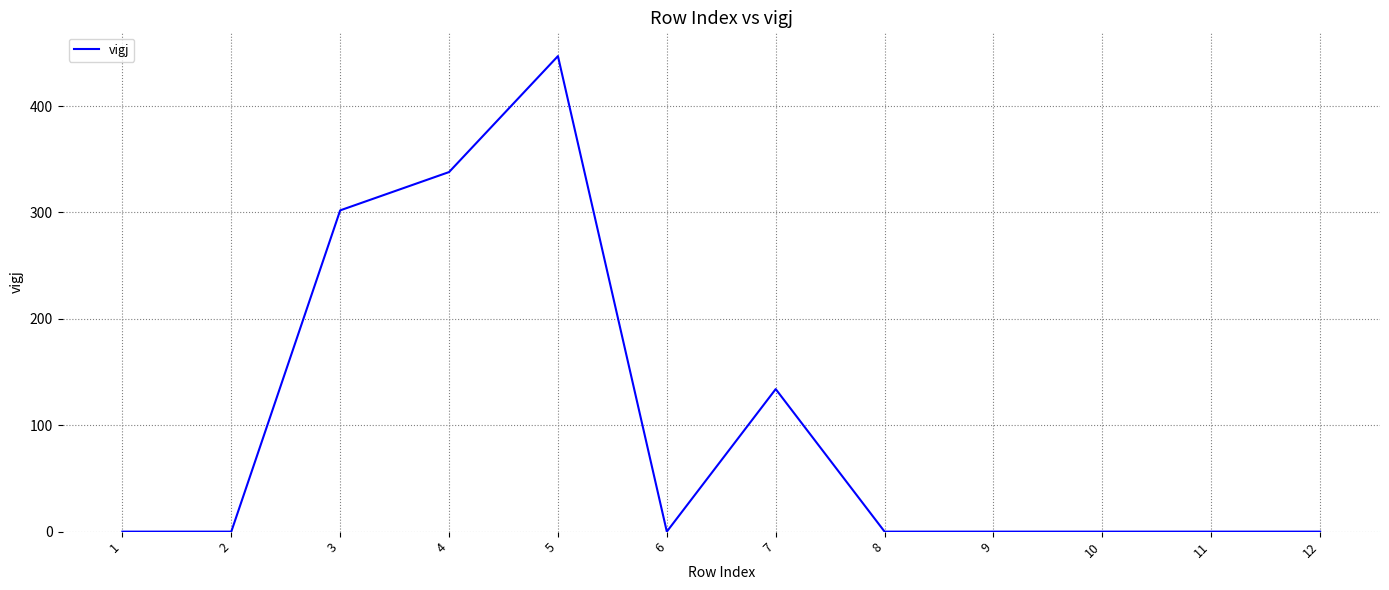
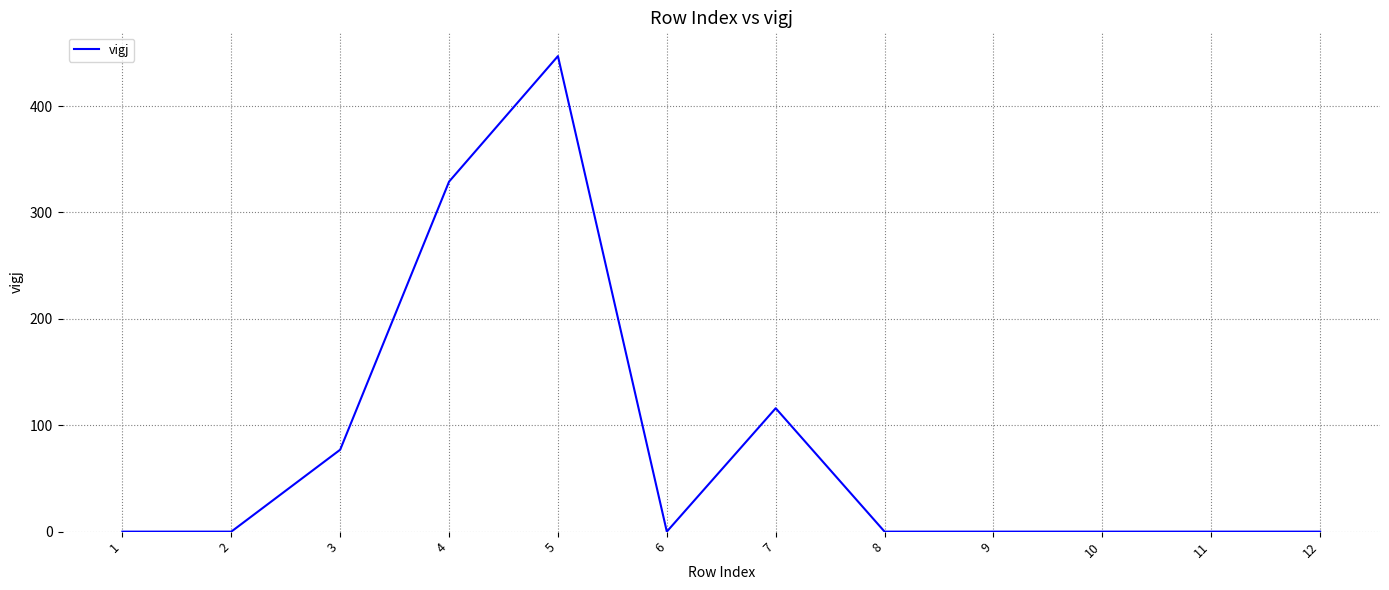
3: 302 -> 77
4: 338 -> 329
7: 134 -> 116
